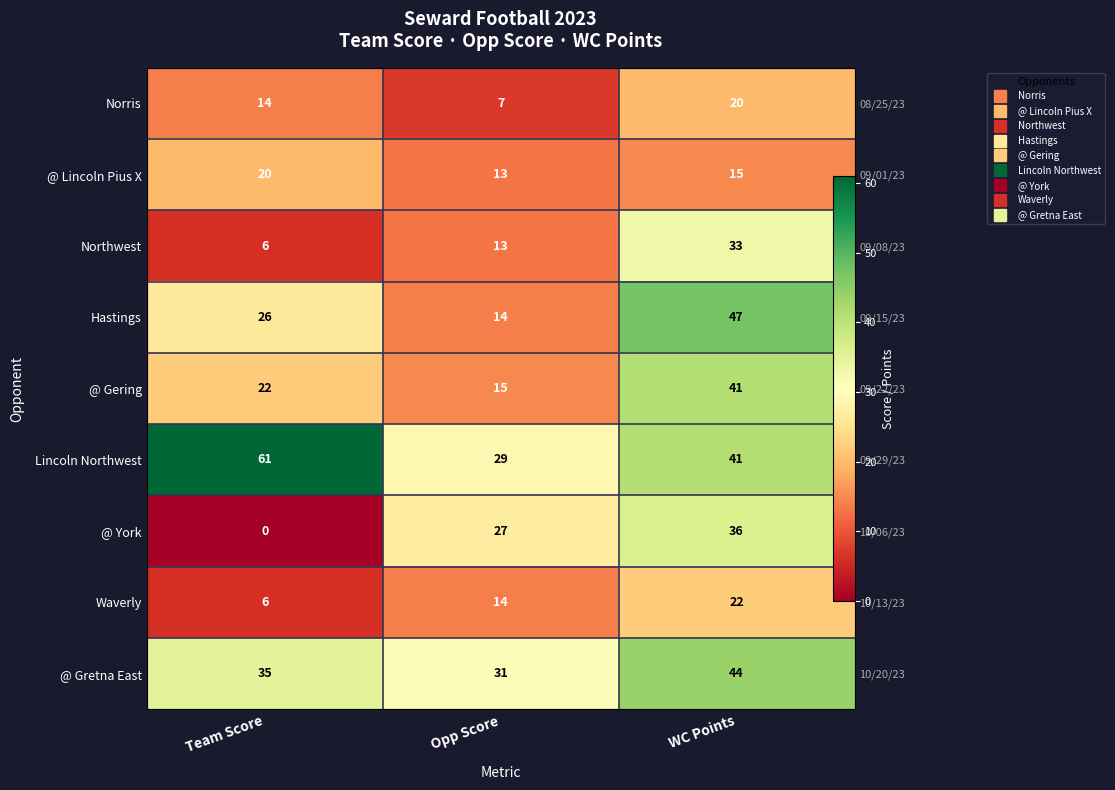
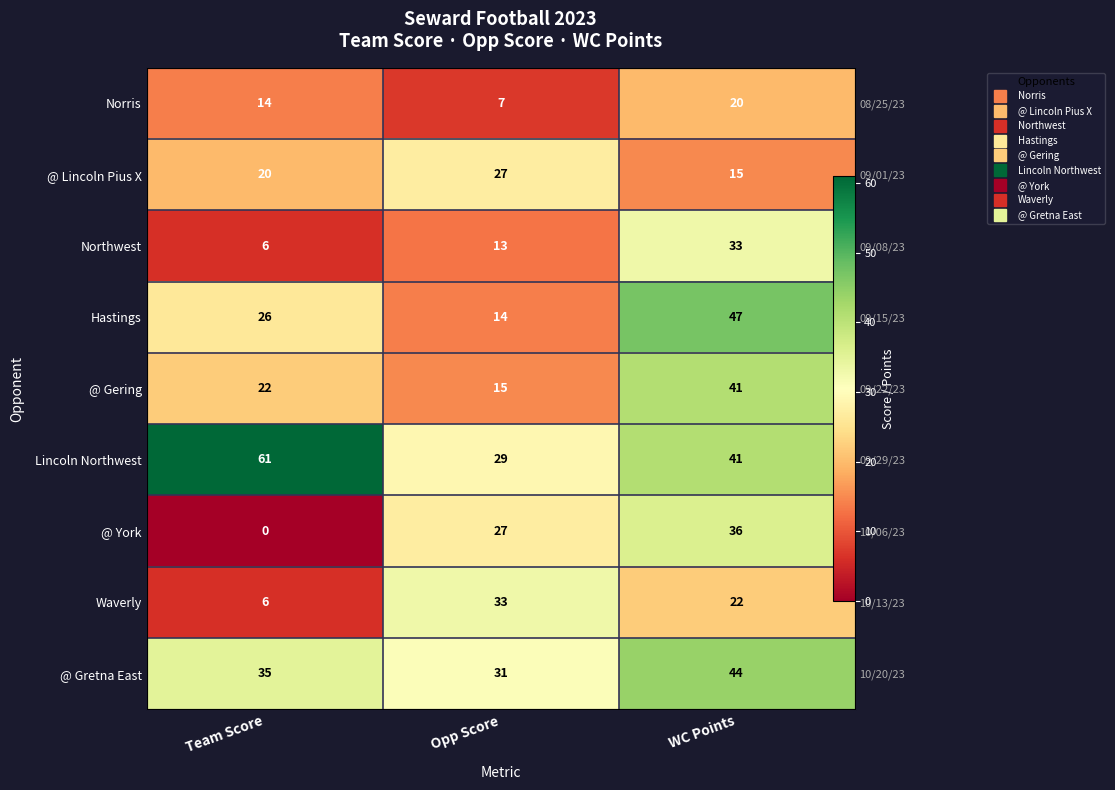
@ Lincoln Pius X, Opp Score: 13 -> 27
Waverly, Opp Score: 14 -> 33
